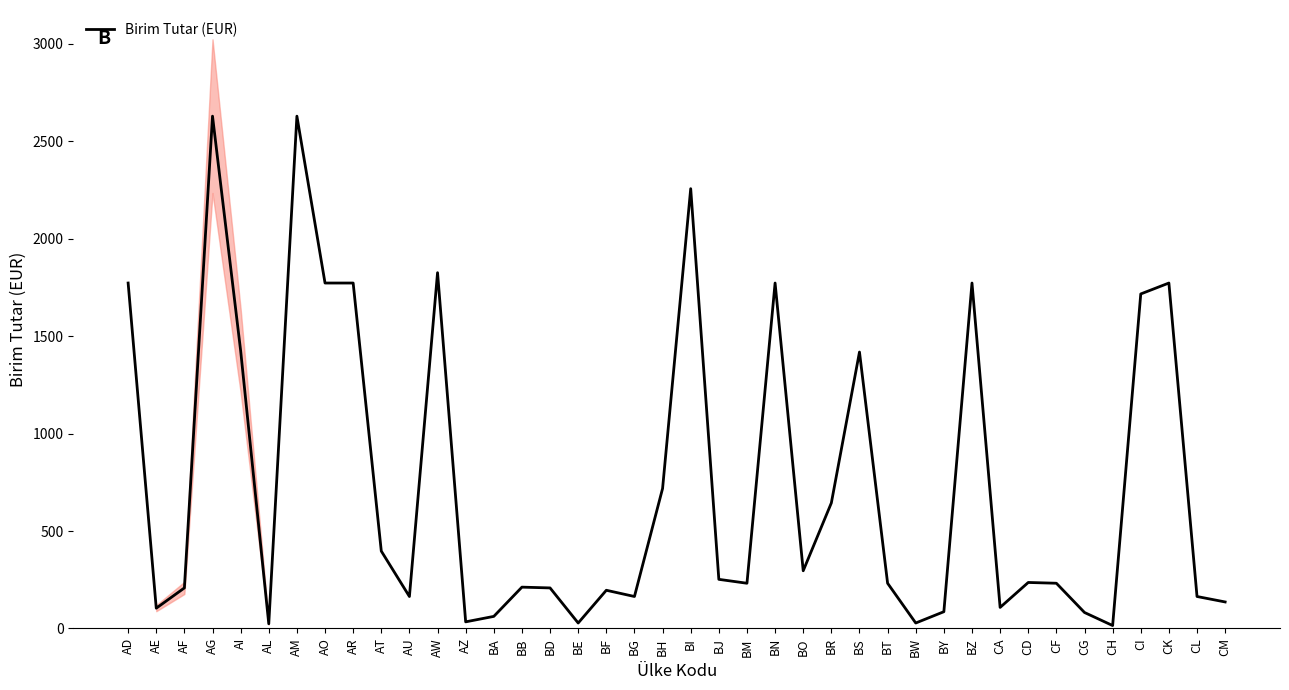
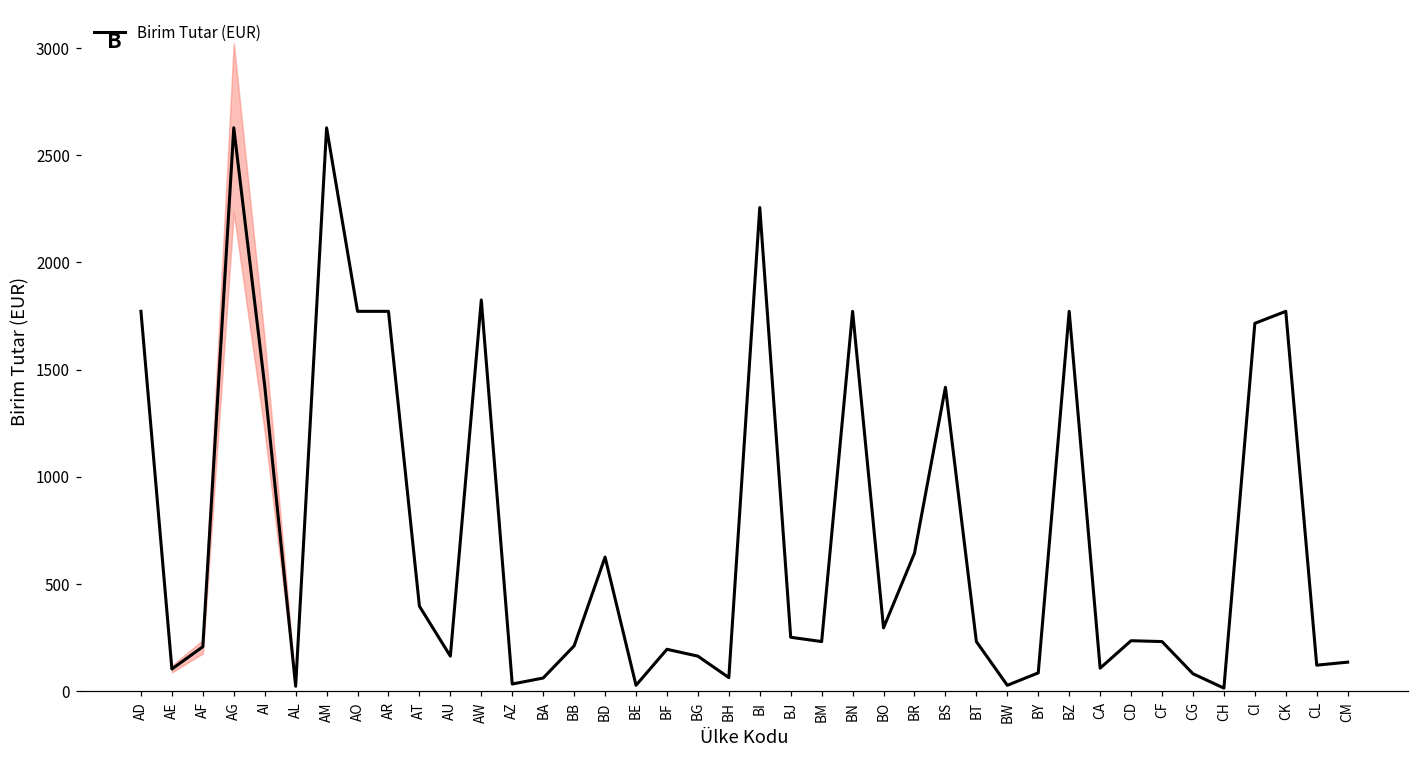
Birim Tutar (EUR), BD: 210 -> 630
Birim Tutar (EUR), BH: 720 -> 60
Birim Tutar (EUR), CL: 160 -> 120
